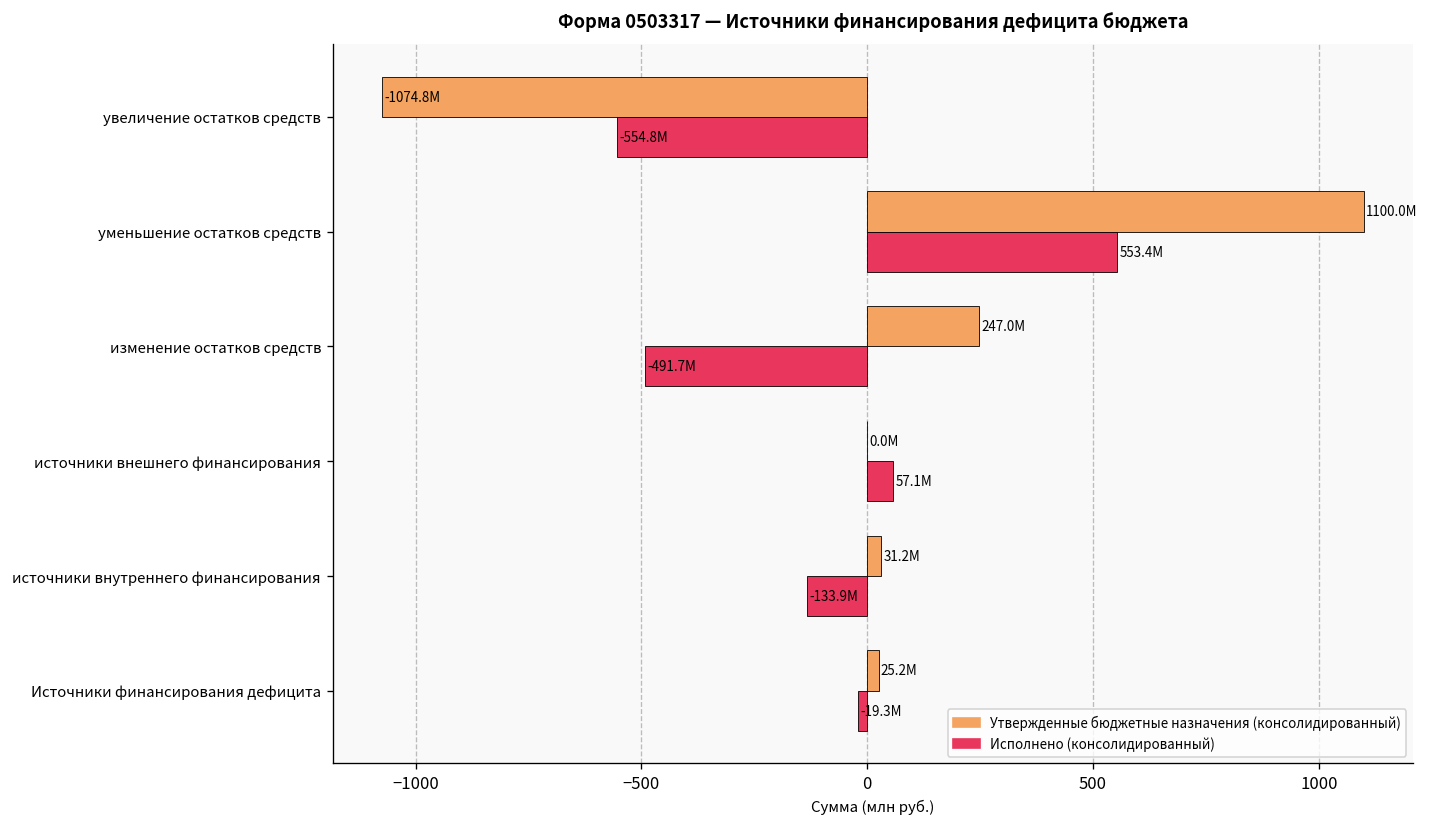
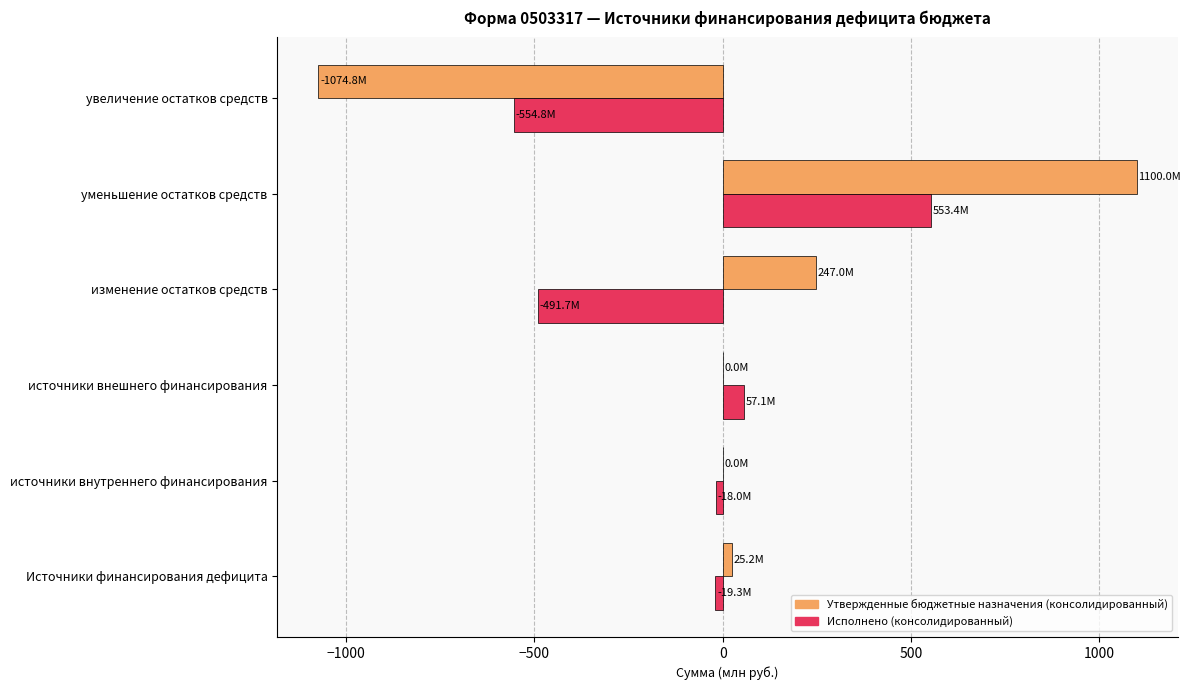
Утвержденные бюджетные назначения (консолидированный), источники внутреннего финансирования: 31.2M -> 0.0M
Исполнено (консолидированный), источники внутреннего финансирования: -133.9M -> -18.0M
